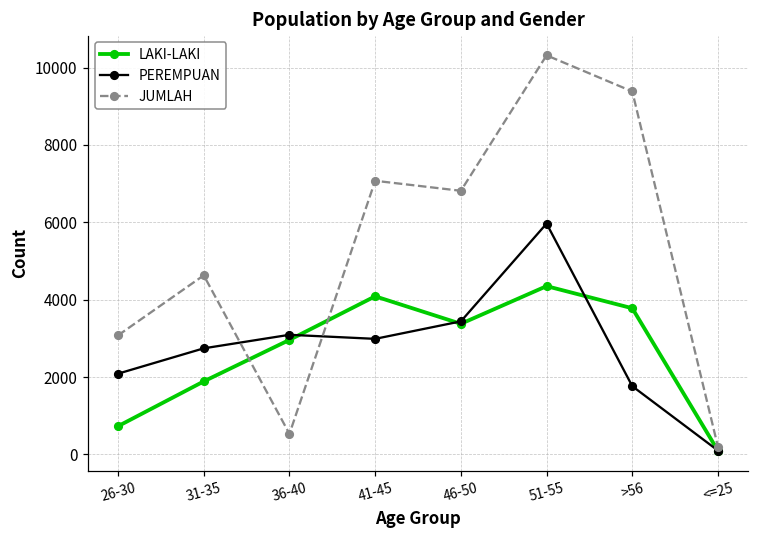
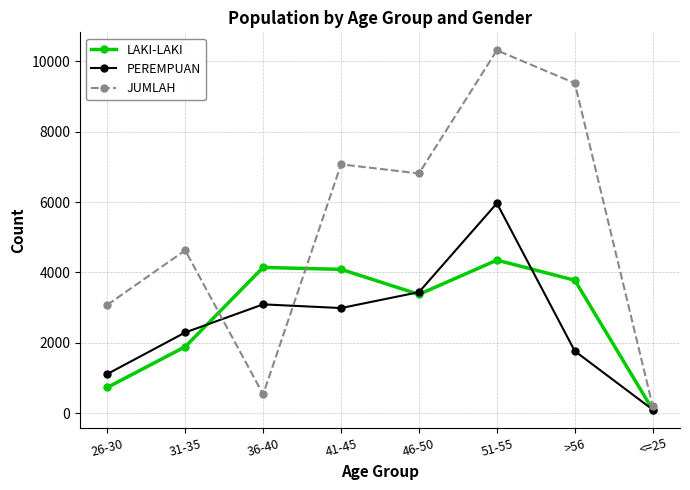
PEREMPUAN, 26-30: 2100 -> 1100
PEREMPUAN, 31-35: 2700 -> 2300
LAKI-LAKI, 36-40: 3000 -> 4100
